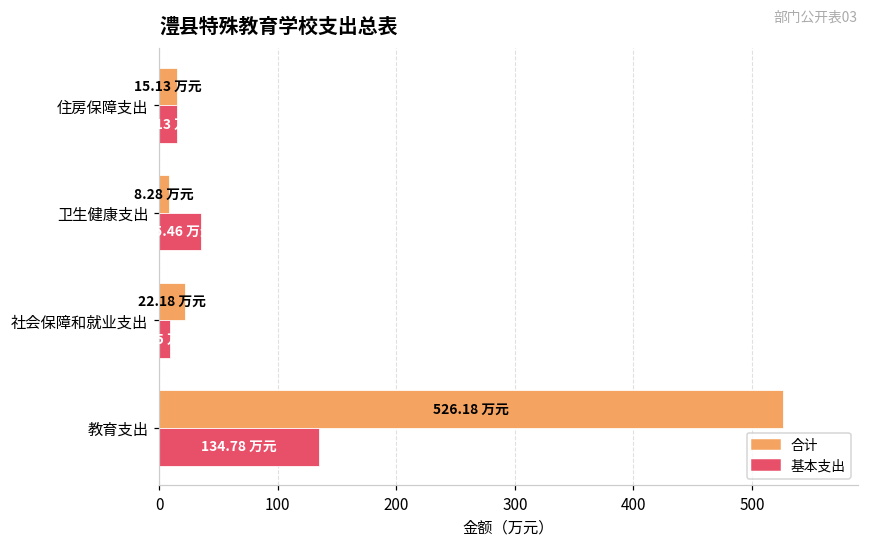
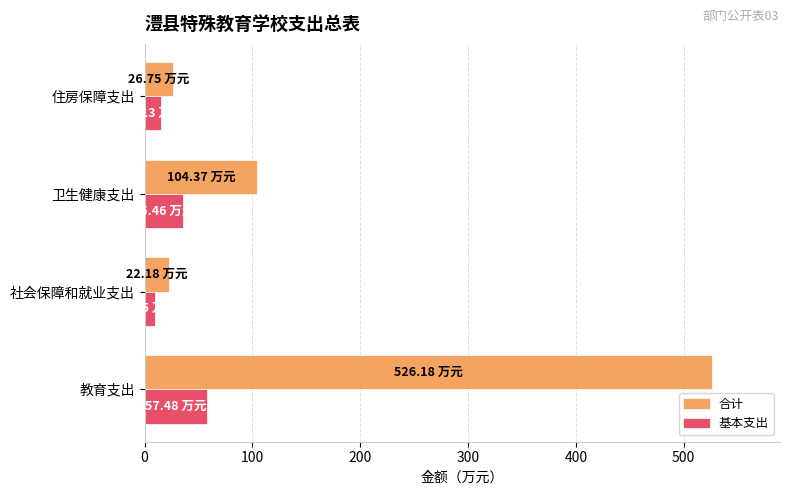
合计, 住房保障支出: 15.13 -> 26.75
合计, 卫生健康支出: 8.28 -> 104.37
基本支出, 教育支出: 134.78 -> 57.48
